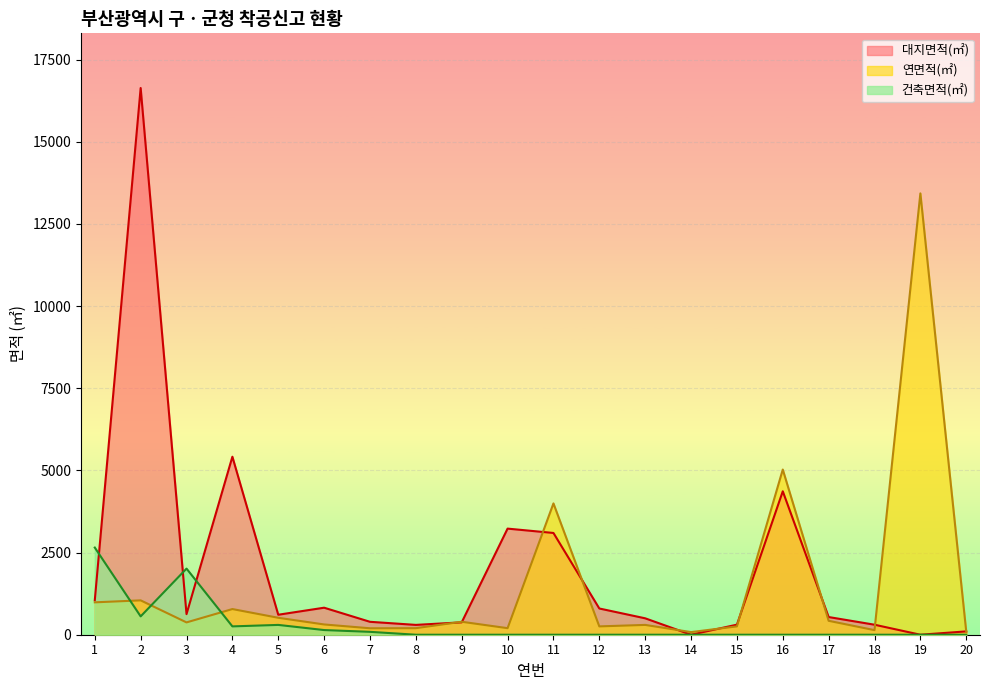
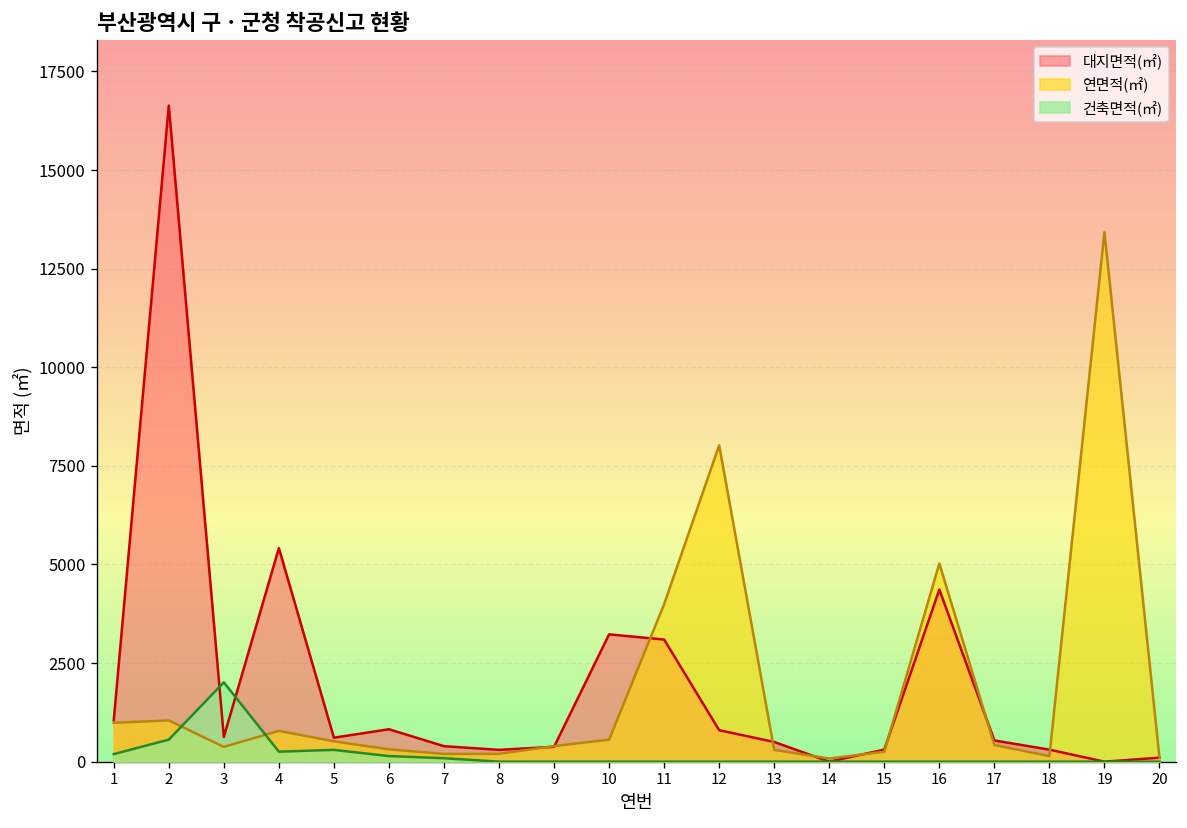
건축면적(㎡), 1: 2700 -> 200
연면적(㎡), 10: 200 -> 600
연면적(㎡), 12: 300 -> 8000
